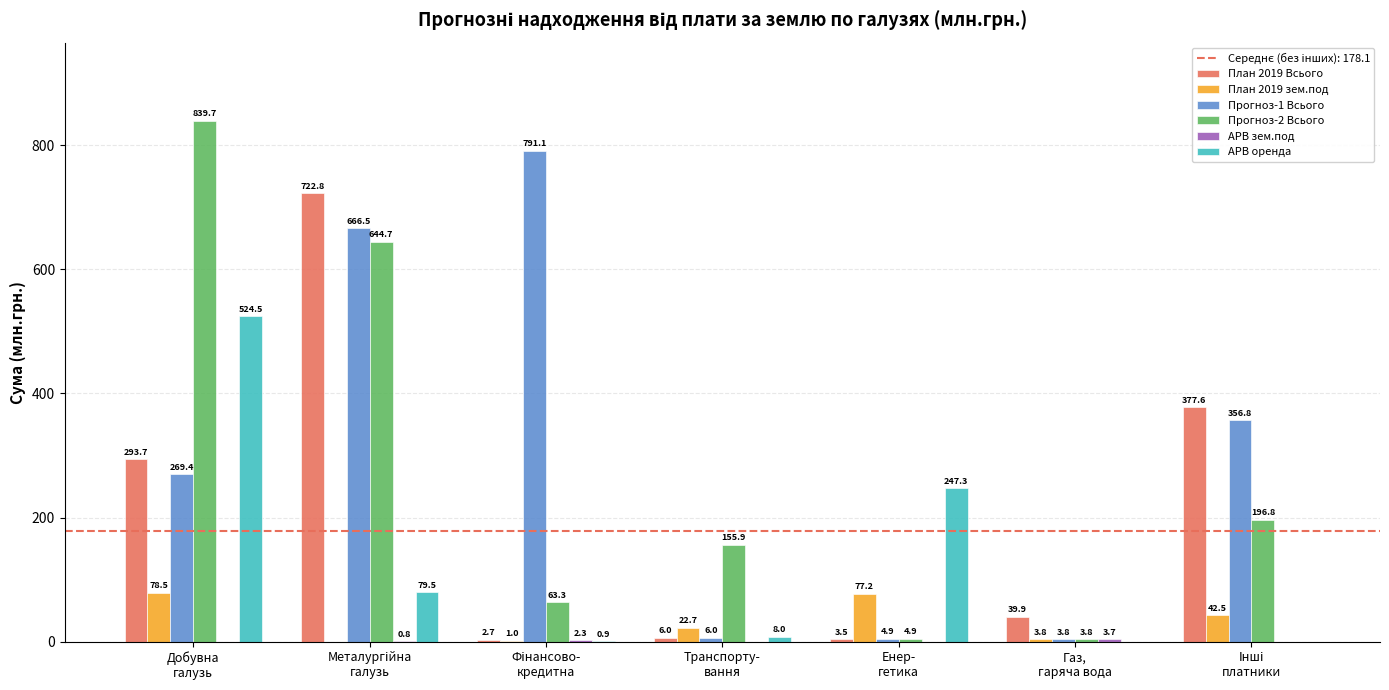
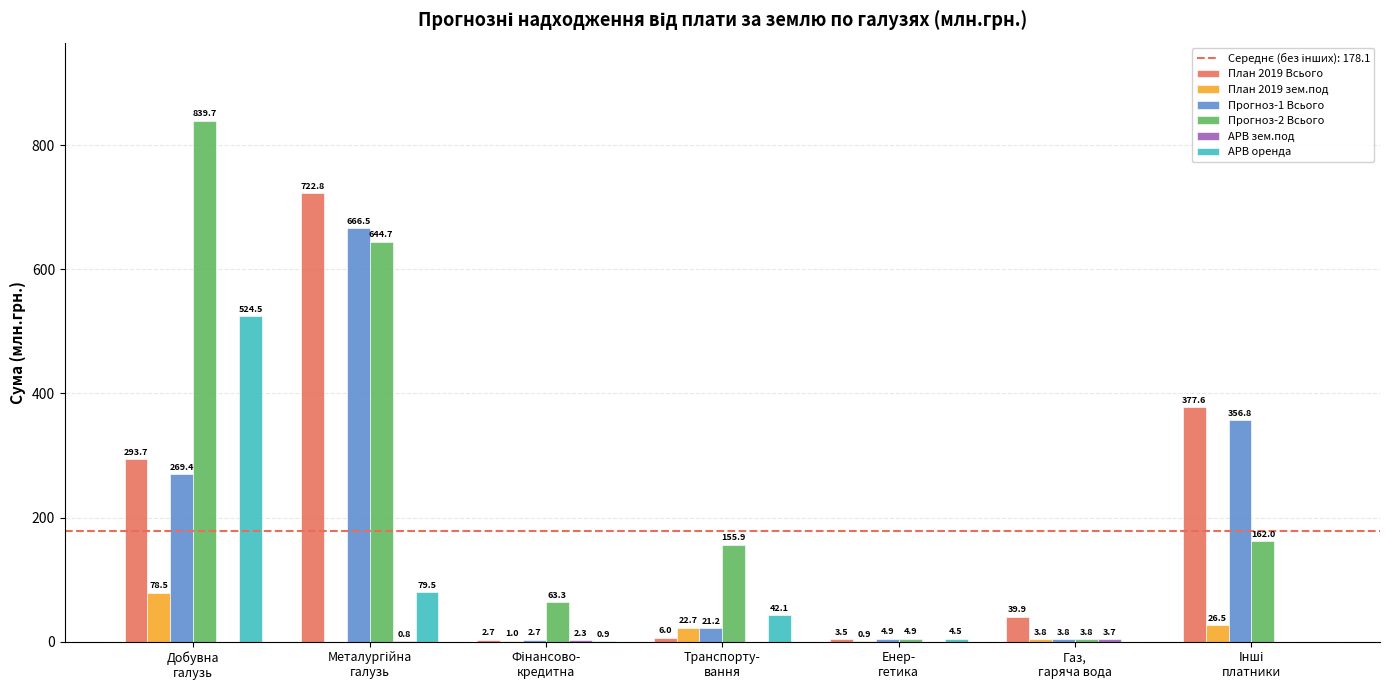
Прогноз-1 Всього, Фінансово- кредитна: 791.1 -> 2.7
Прогноз-1 Всього, Транспорту- вання: 6.0 -> 21.2
АРВ оренда, Транспорту- вання: 8.0 -> 42.1
План 2019 зем.под, Енер- гетика: 77.2 -> 0.9
АРВ оренда, Енер- гетика: 247.3 -> 4.5
План 2019 зем.под, Інші платники: 42.5 -> 26.5
Прогноз-2 Всього, Інші платники: 196.8 -> 162.0
